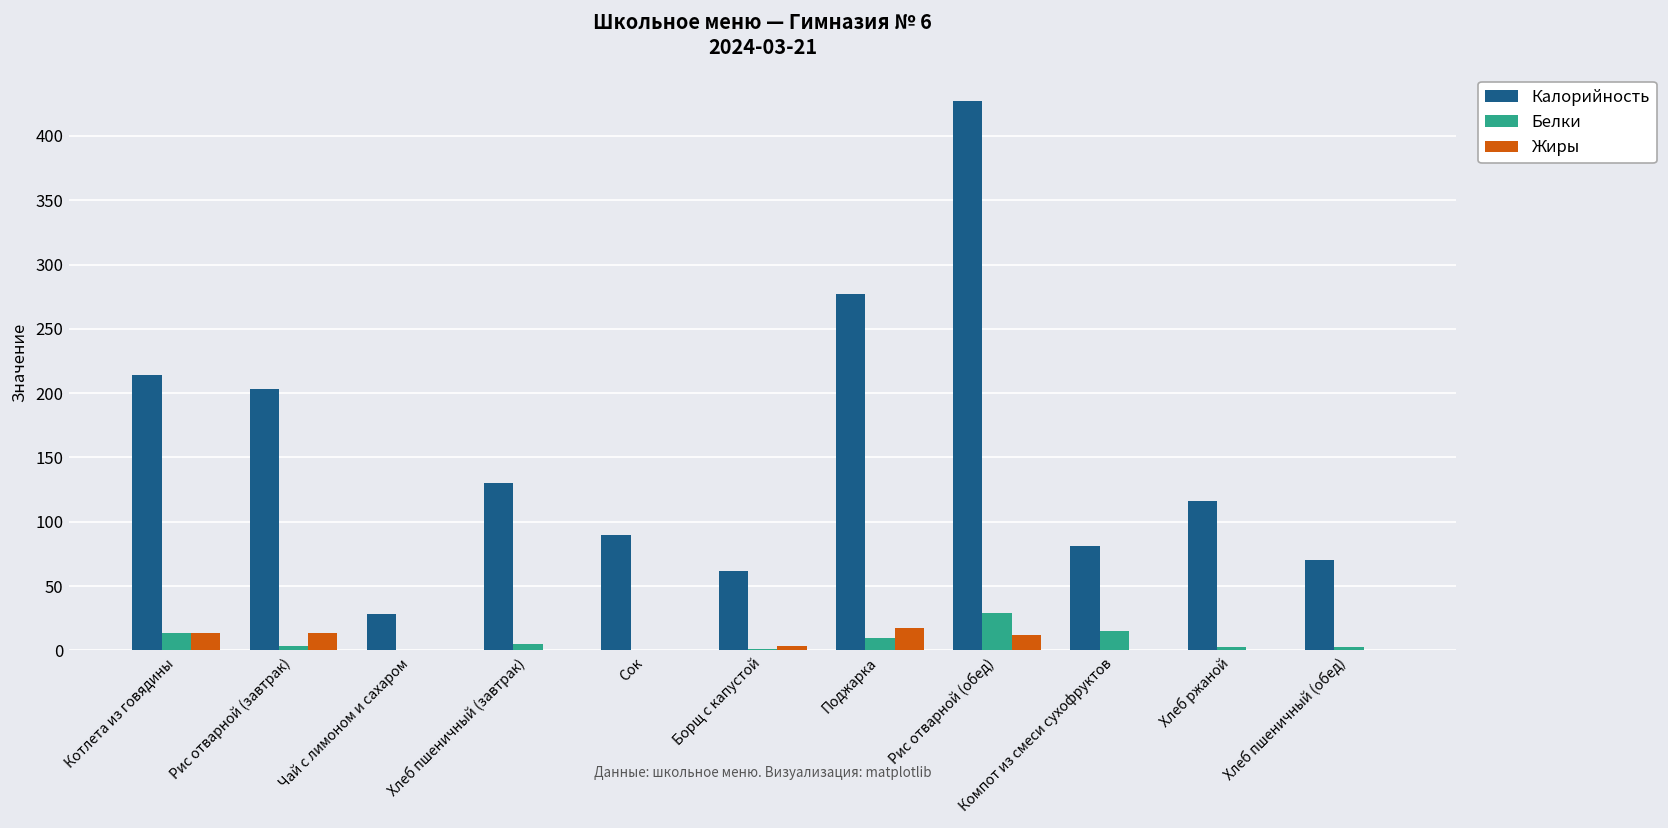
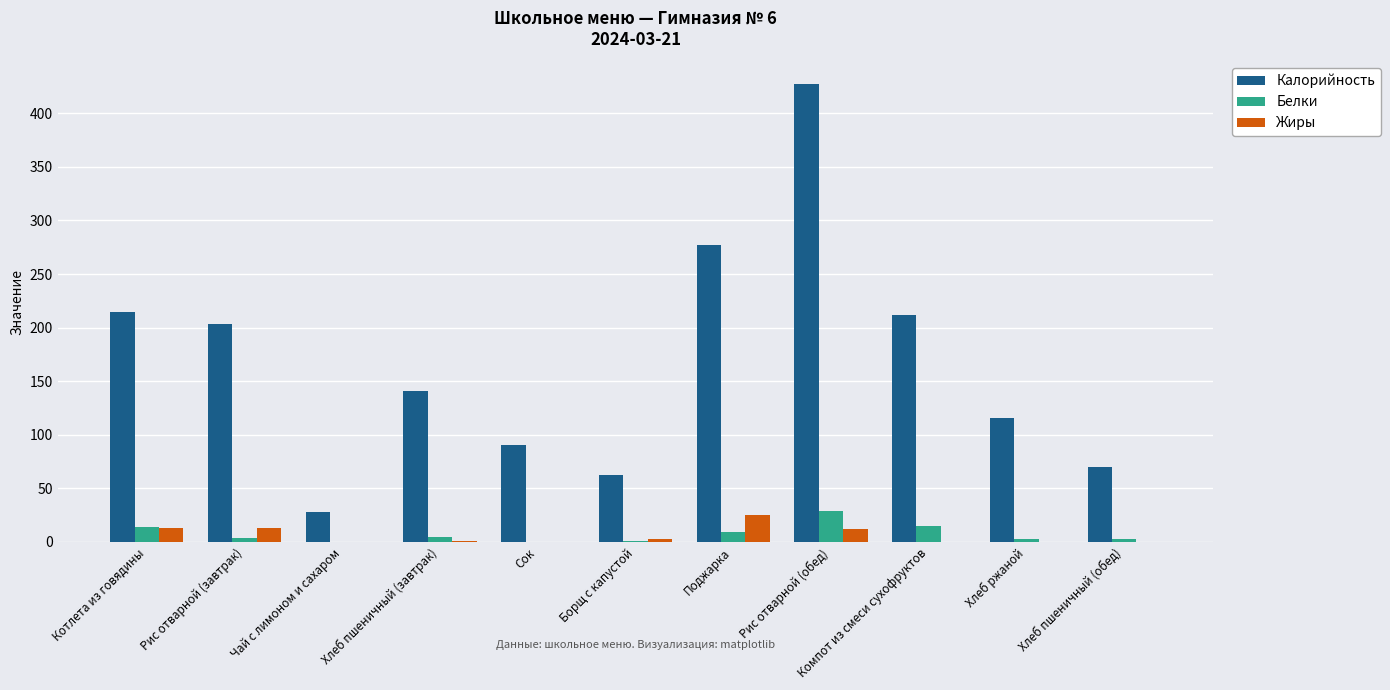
Калорийность, Хлеб пшеничный (завтрак): 130 -> 141
Жиры, Поджарка: 17 -> 25
Калорийность, Компот из смеси сухофруктов: 81 -> 212
